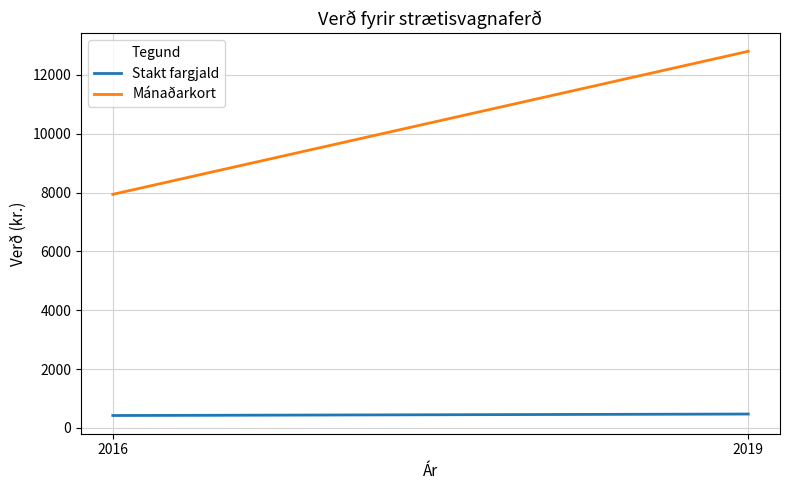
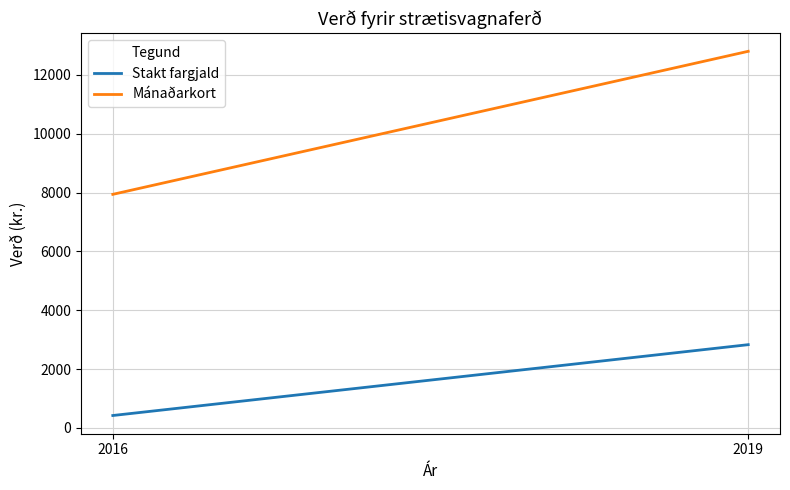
Stakt fargjald, 2019: 500 -> 2800
